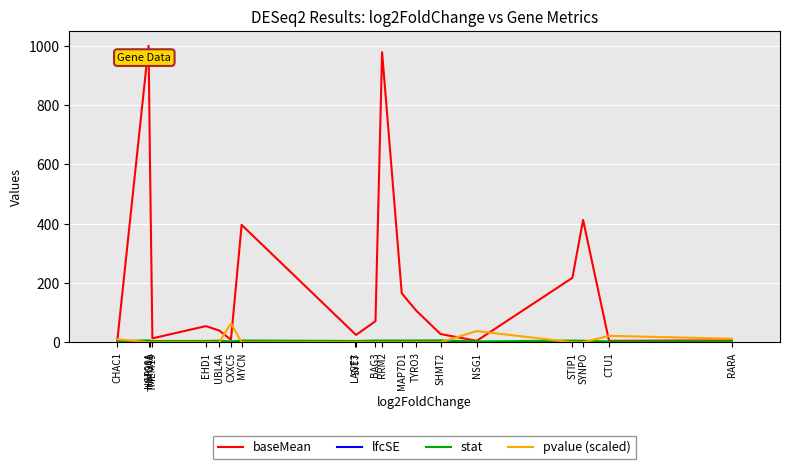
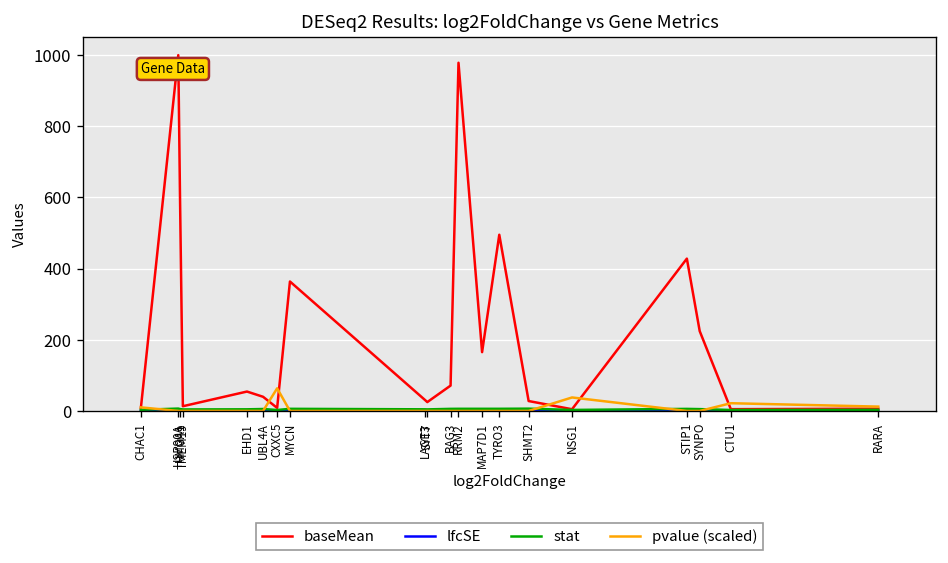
baseMean, MYCN: 400 -> 360
baseMean, TYRO3: 110 -> 500
baseMean, STIP1: 220 -> 430
baseMean, SYNPO: 410 -> 220
